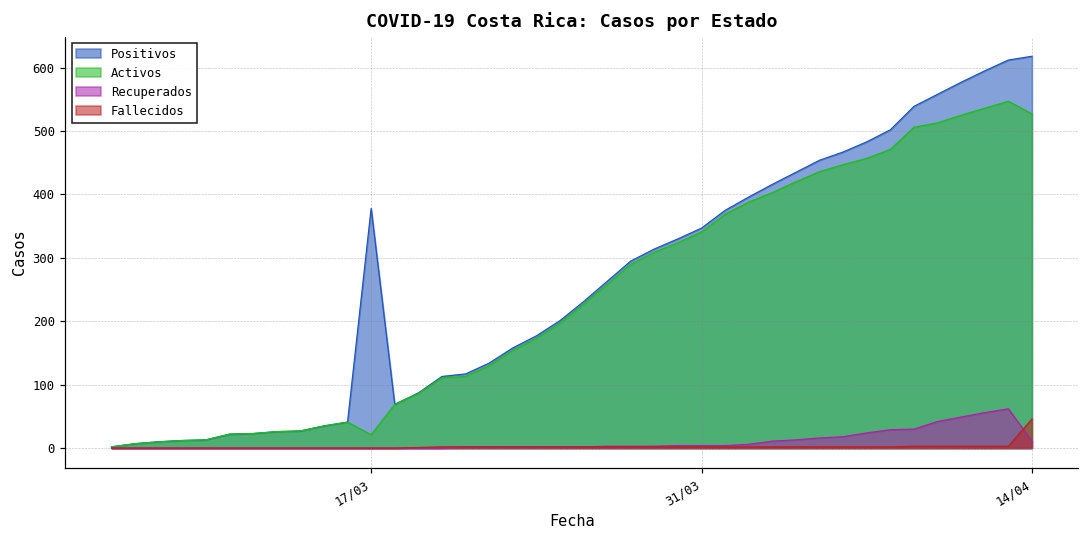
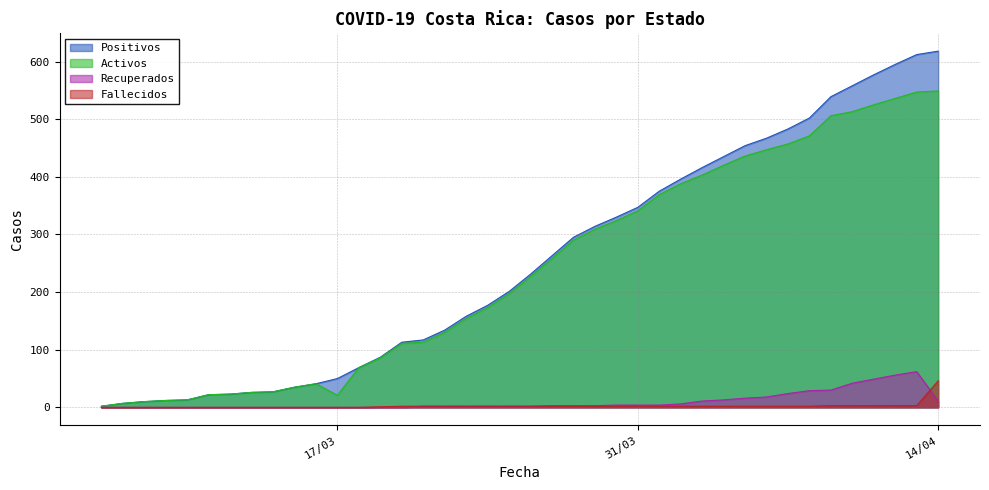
Positivos, 17/03: 380 -> 50
Activos, 14/04: 530 -> 550
